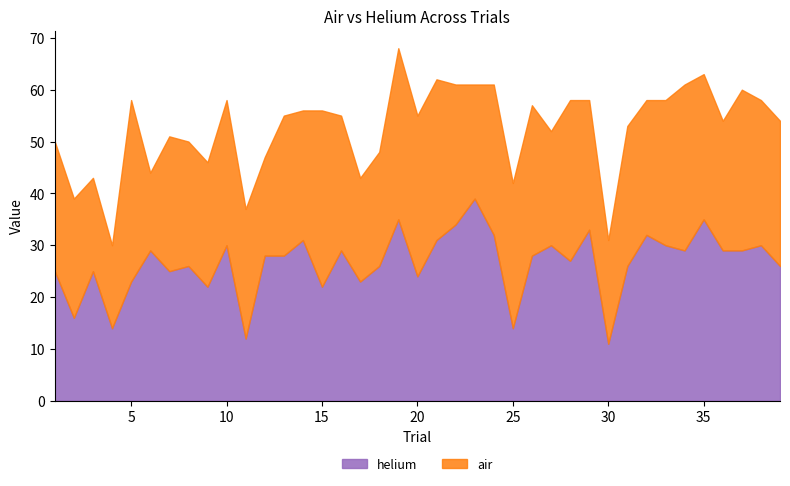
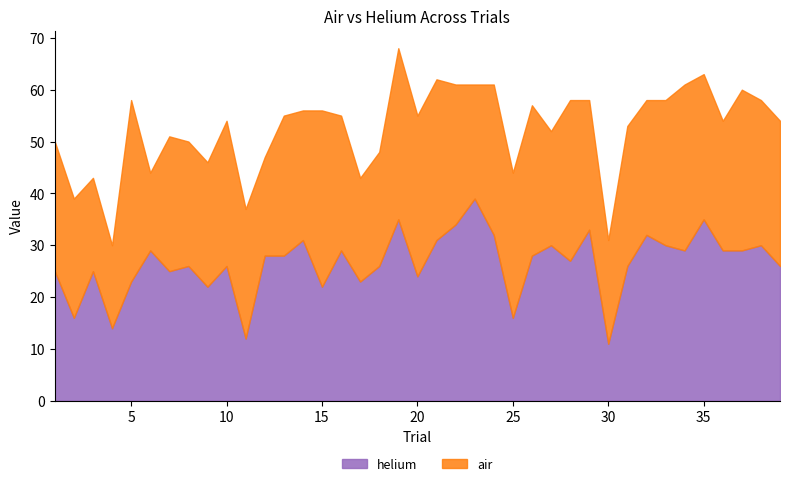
helium, 10: 30 -> 26
helium, 25: 14 -> 16
